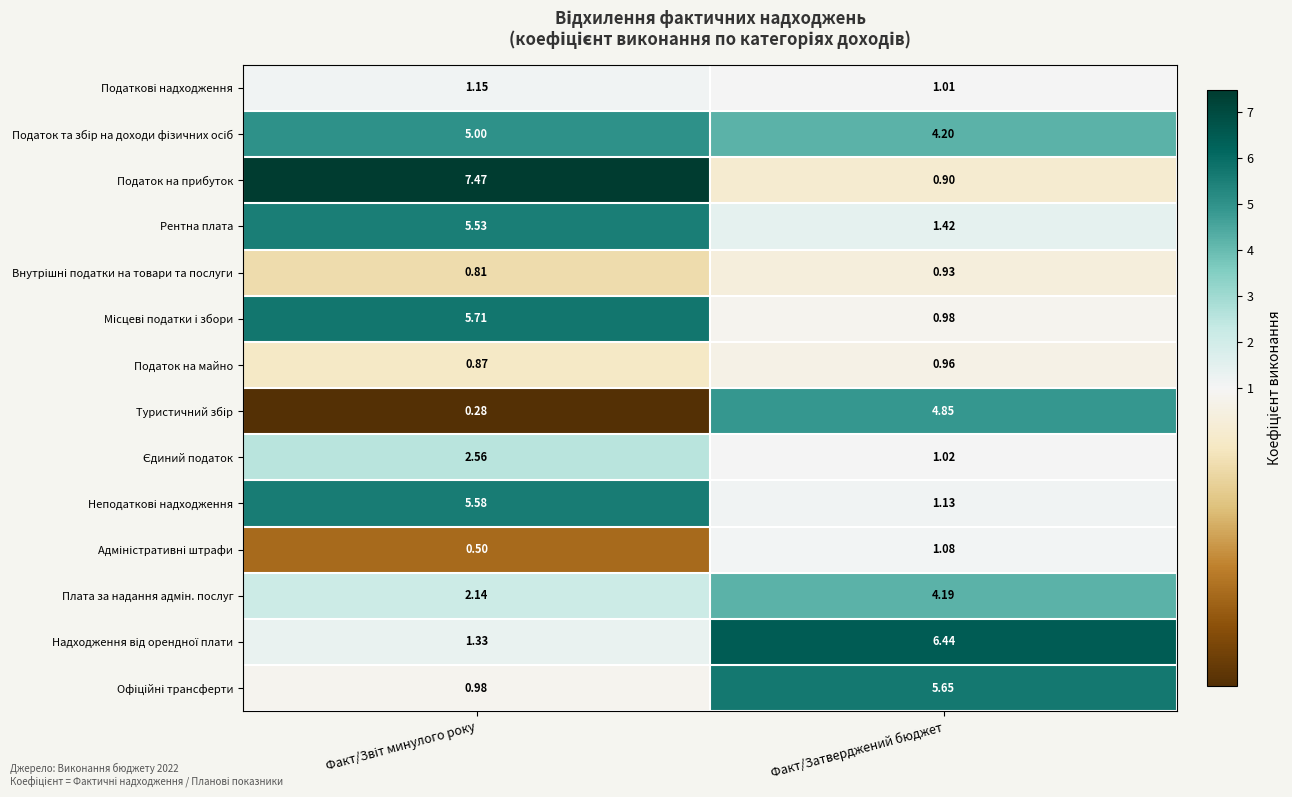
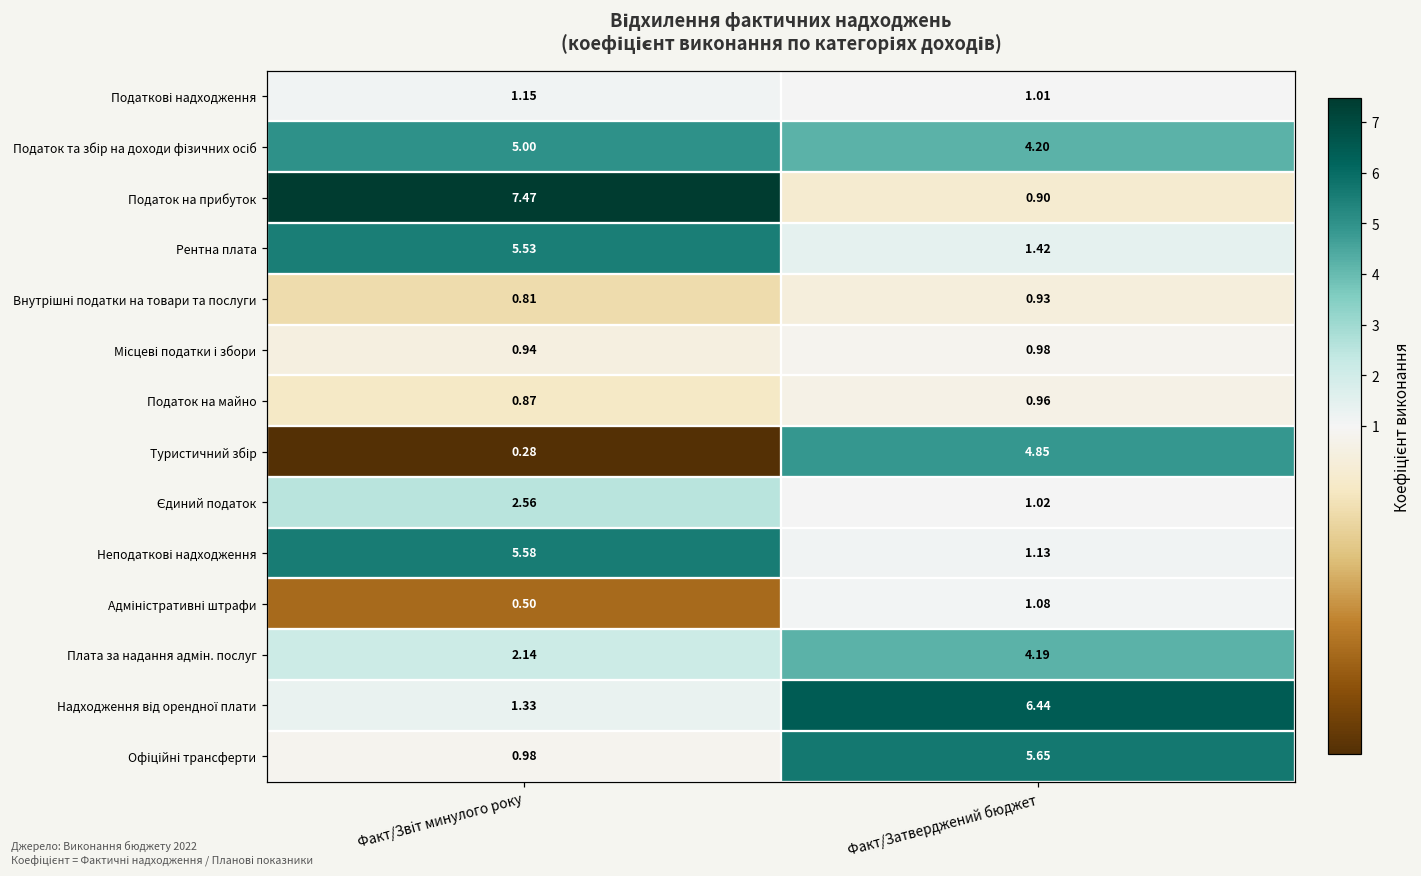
Місцеві податки і збори, Факт/Звіт минулого року: 5.71 -> 0.94
